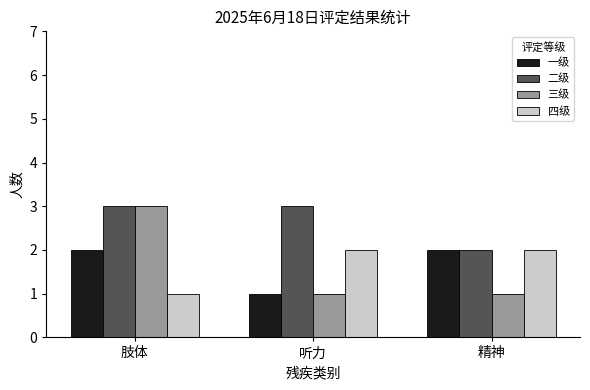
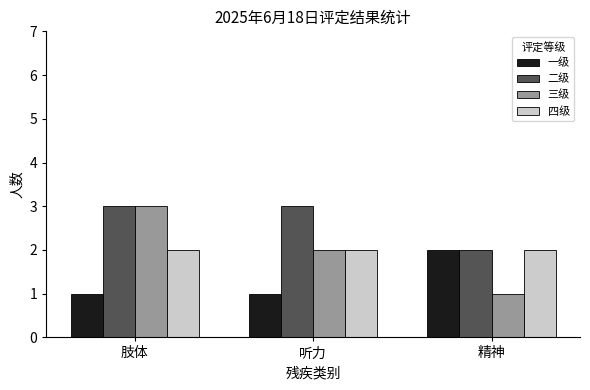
一级, 肢体: 2 -> 1
四级, 肢体: 1 -> 2
三级, 听力: 1 -> 2
